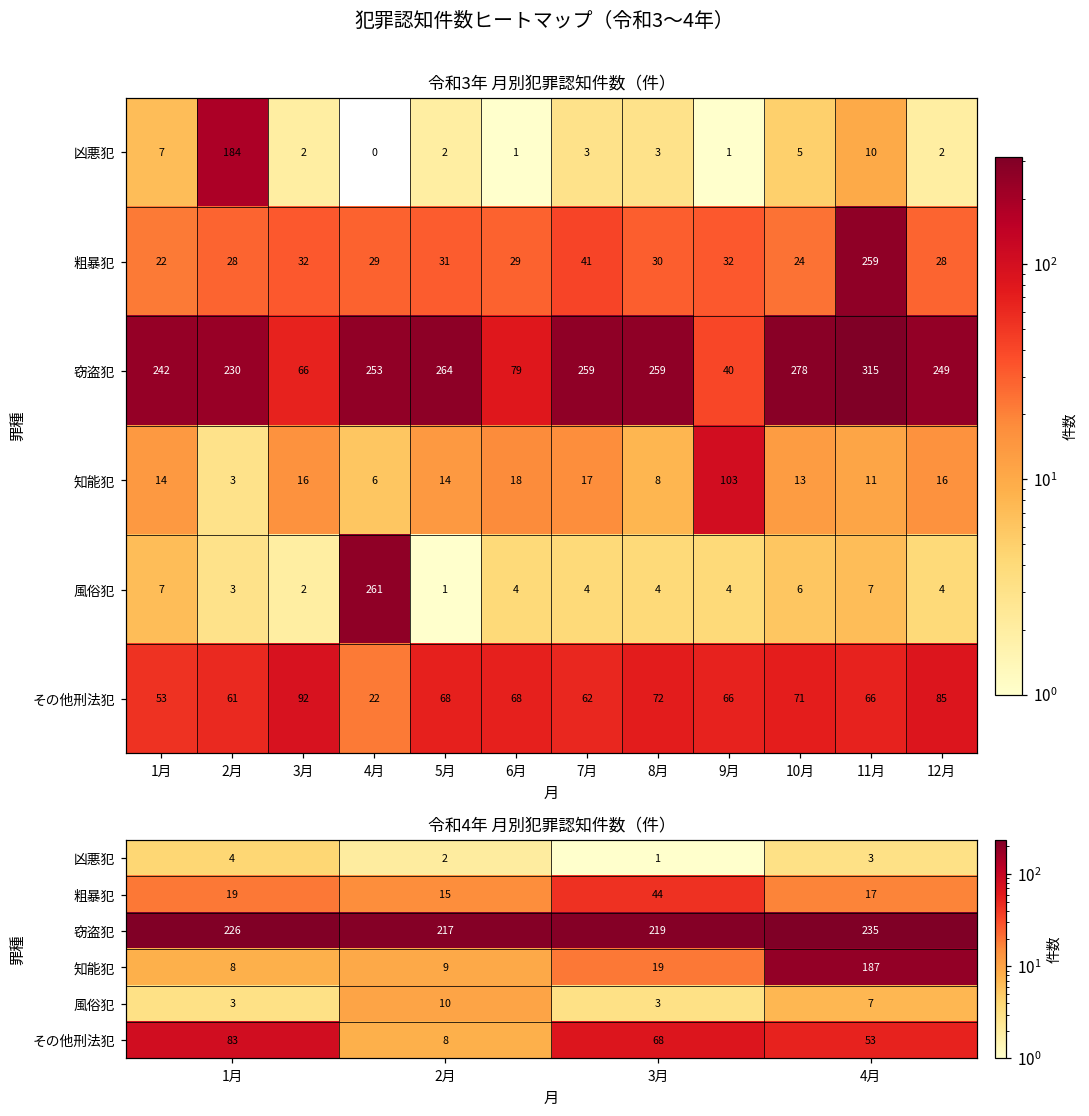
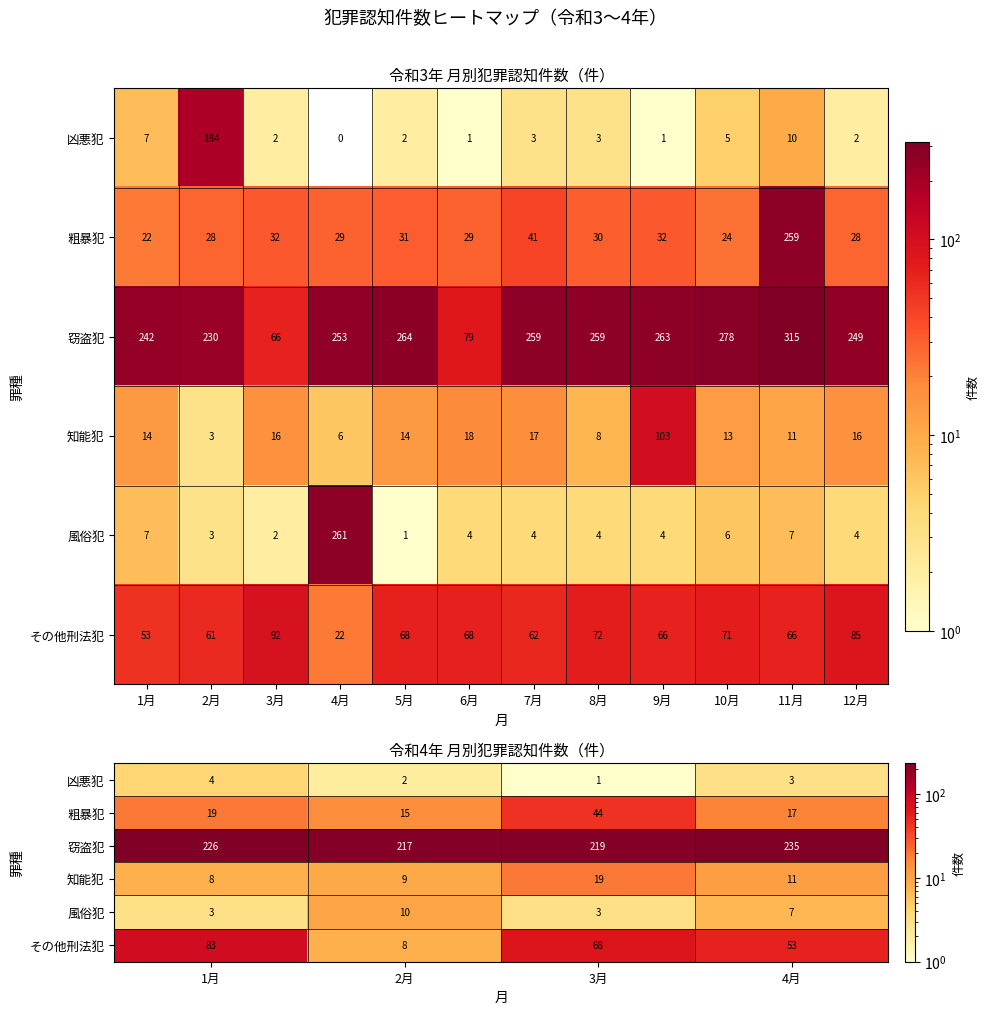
令和3年 月別犯罪認知件数（件）, 窃盗犯, 9月: 40 -> 263
令和4年 月別犯罪認知件数（件）, 知能犯, 4月: 187 -> 11
